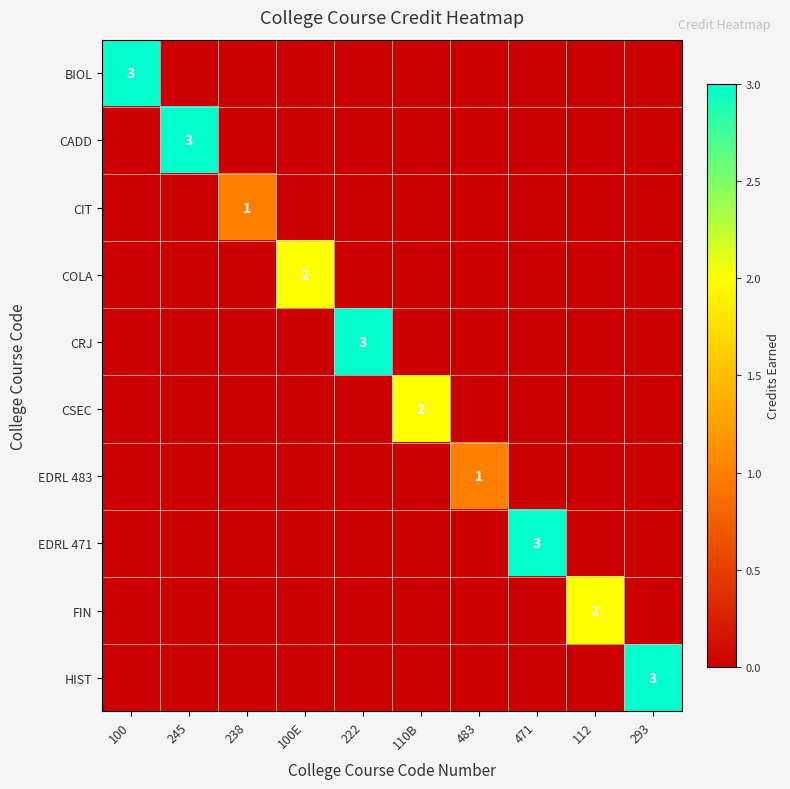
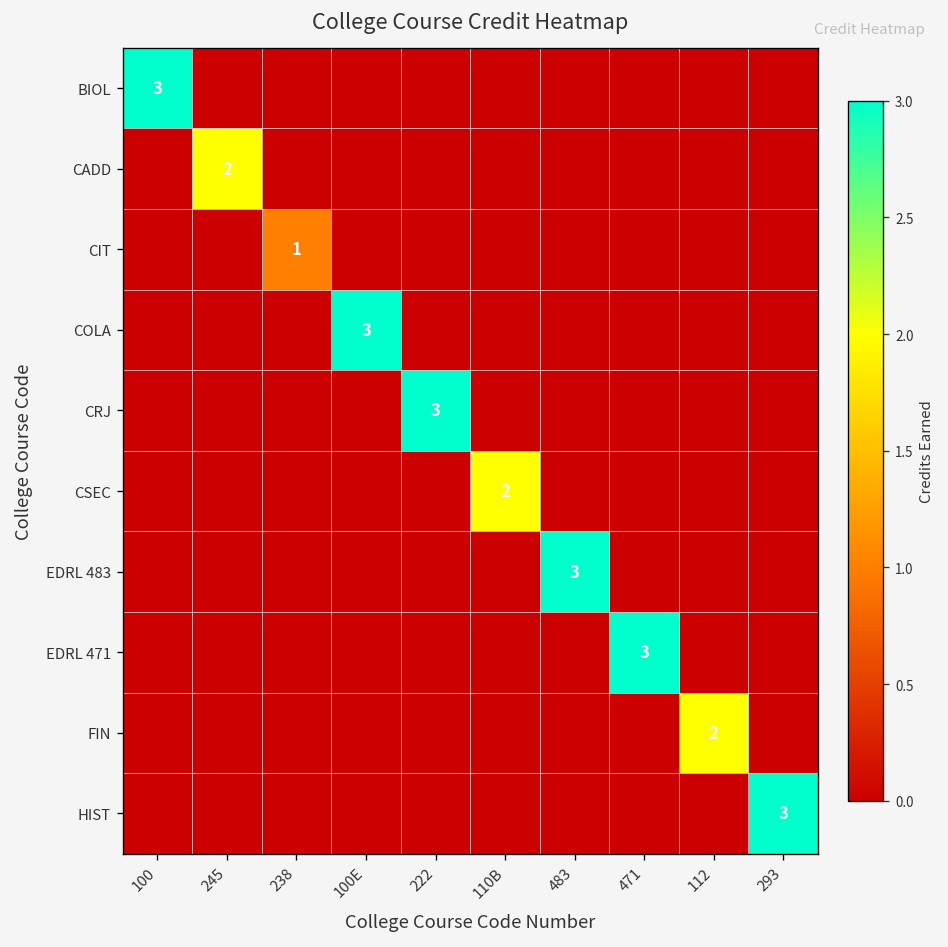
CADD, 245: 3 -> 2
COLA, 100E: 2 -> 3
EDRL 483, 483: 1 -> 3
